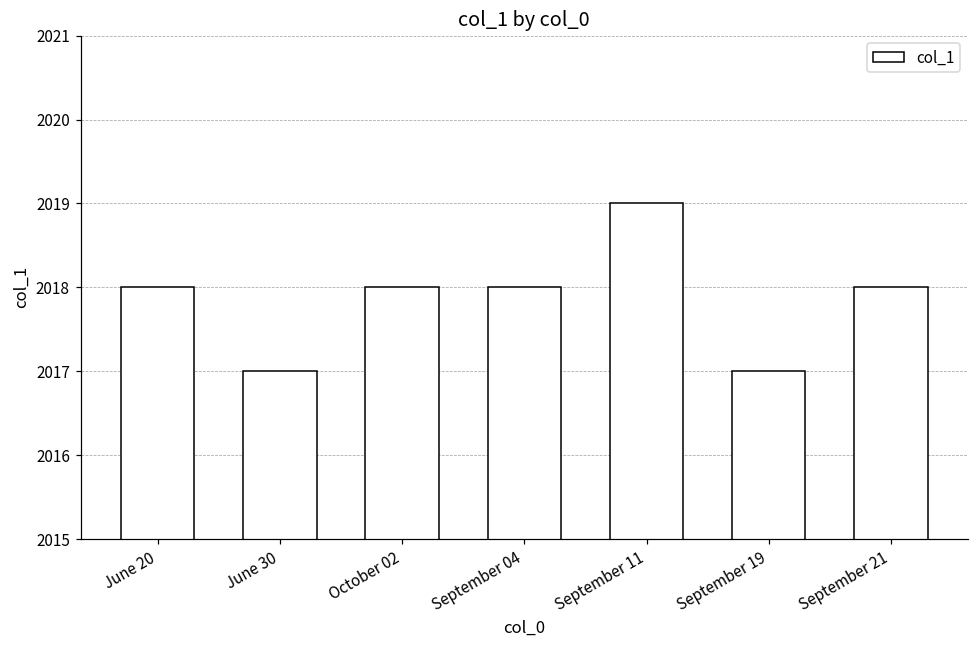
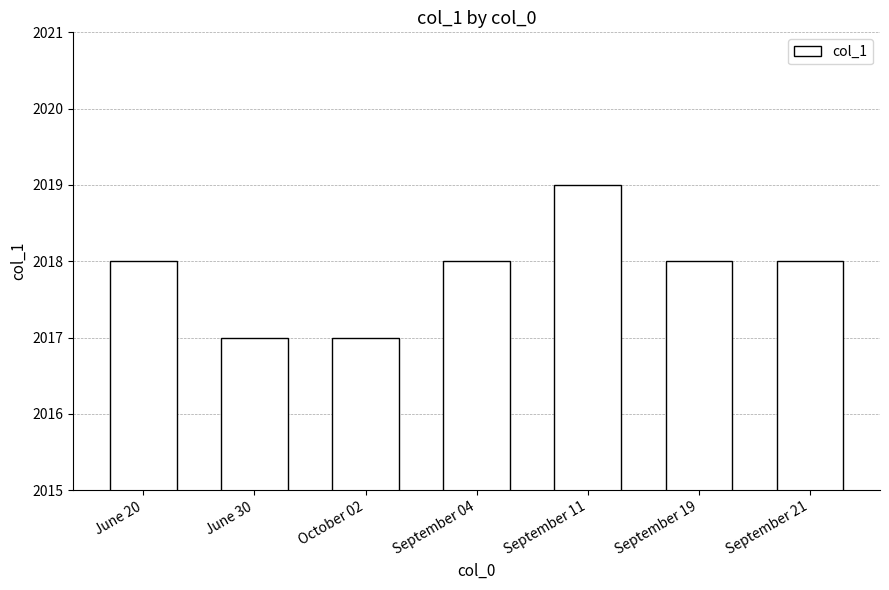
October 02: 2018 -> 2017
September 19: 2017 -> 2018
